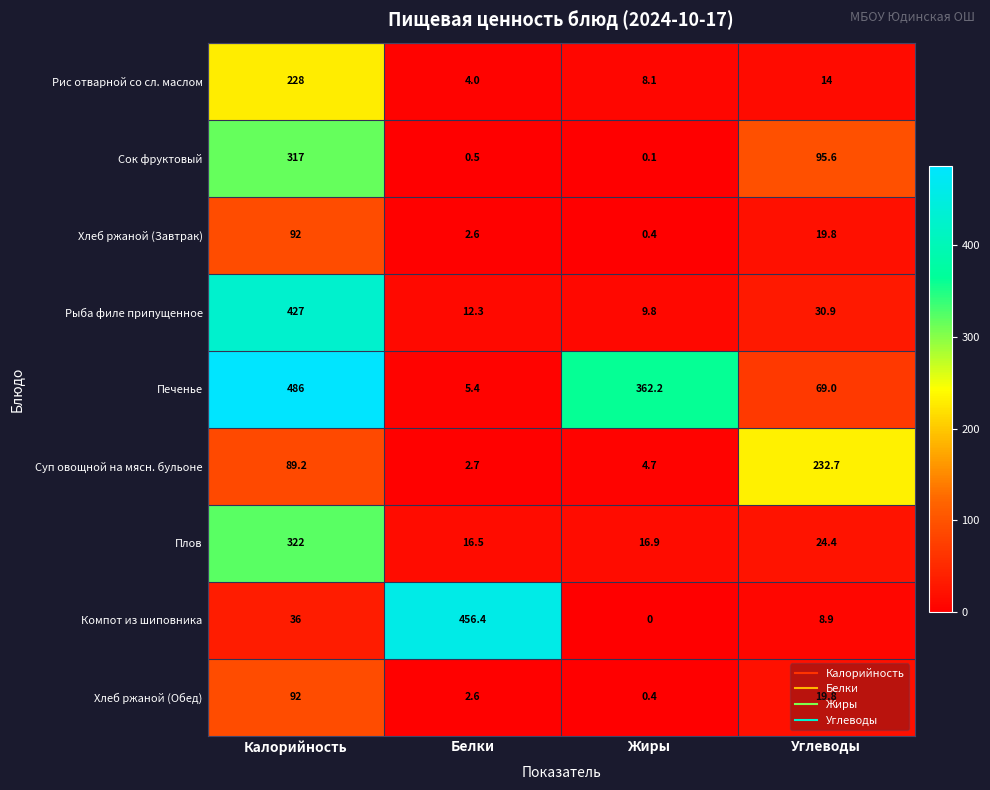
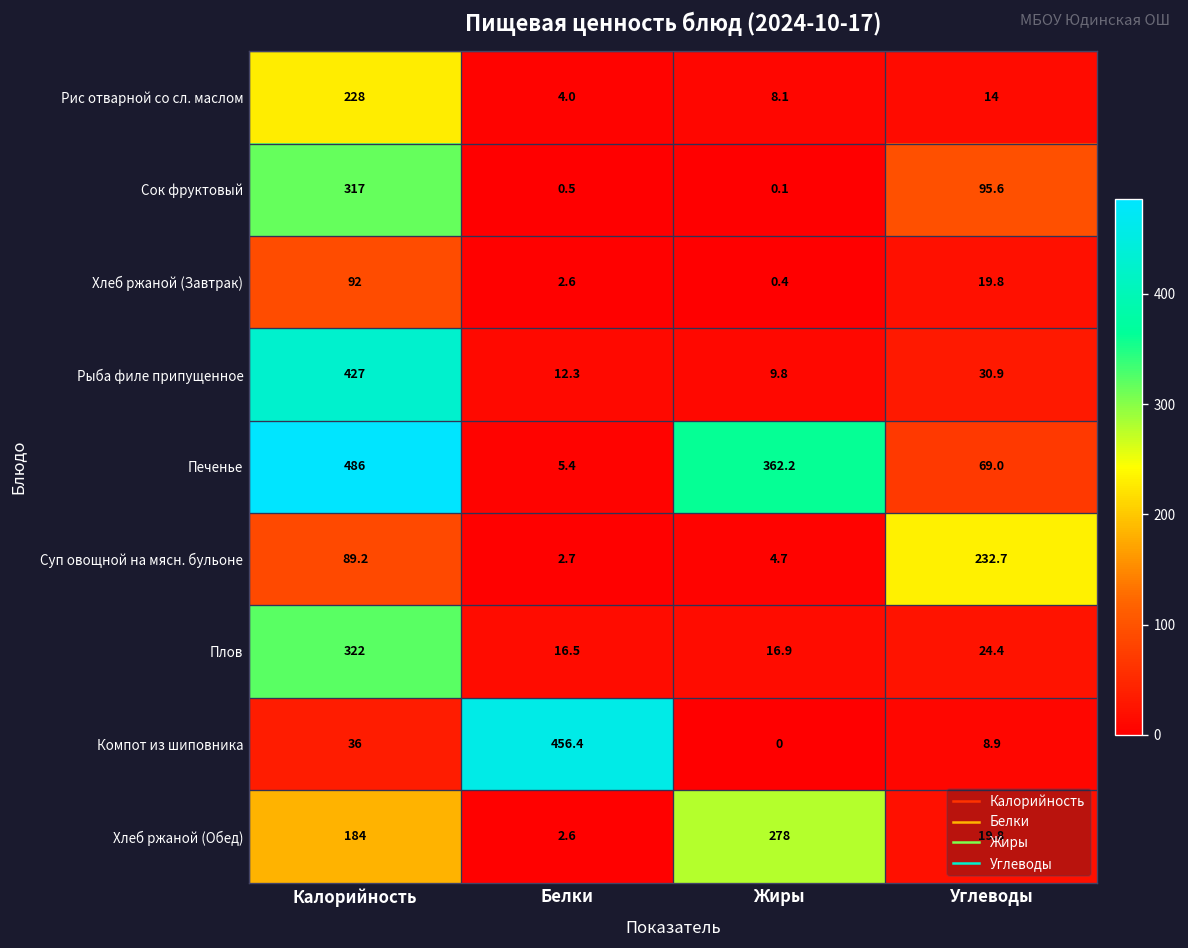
Хлеб ржаной (Обед), Калорийность: 92 -> 184
Хлеб ржаной (Обед), Жиры: 0.4 -> 278
